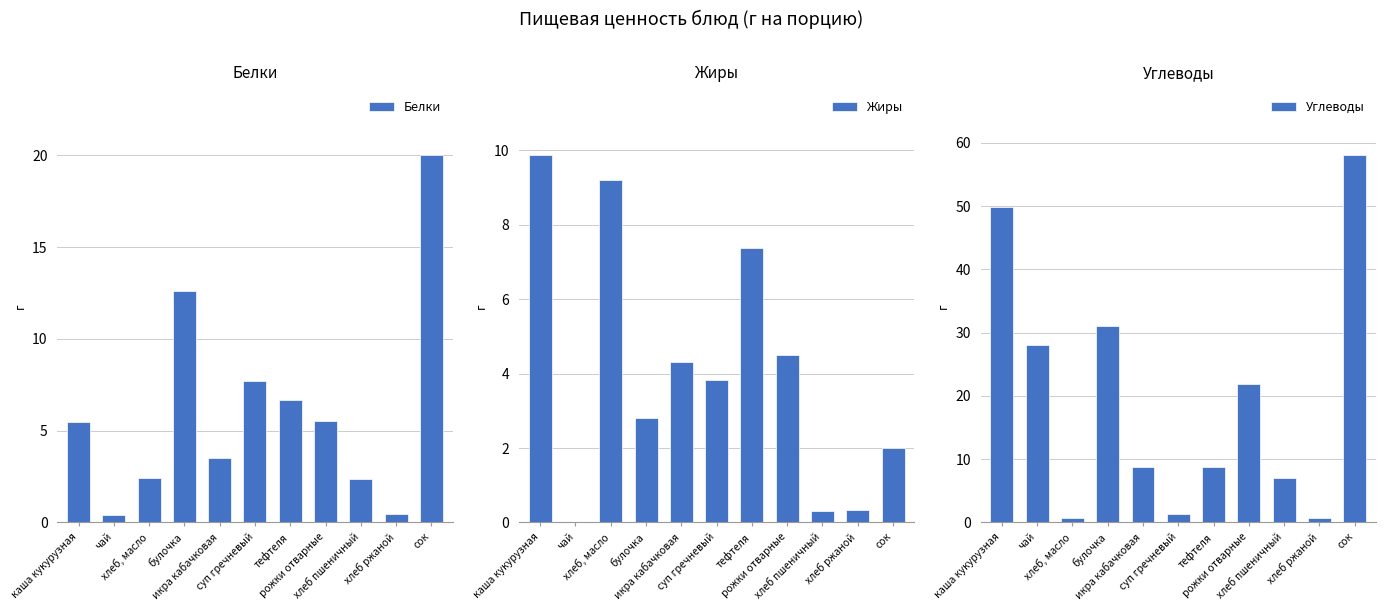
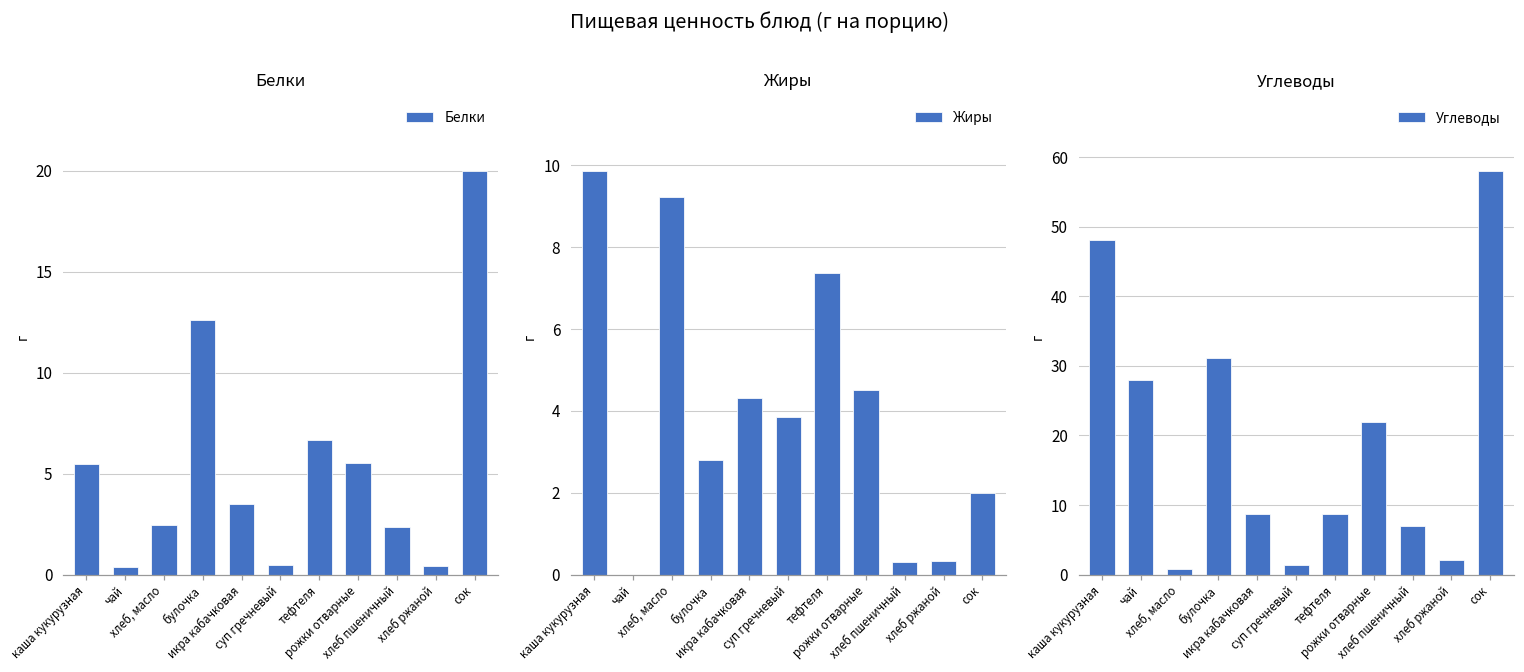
Белки, суп гречневый: 7.7 -> 0.5
Углеводы, каша кукурузная: 50 -> 48
Углеводы, хлеб ржаной: 1 -> 2
